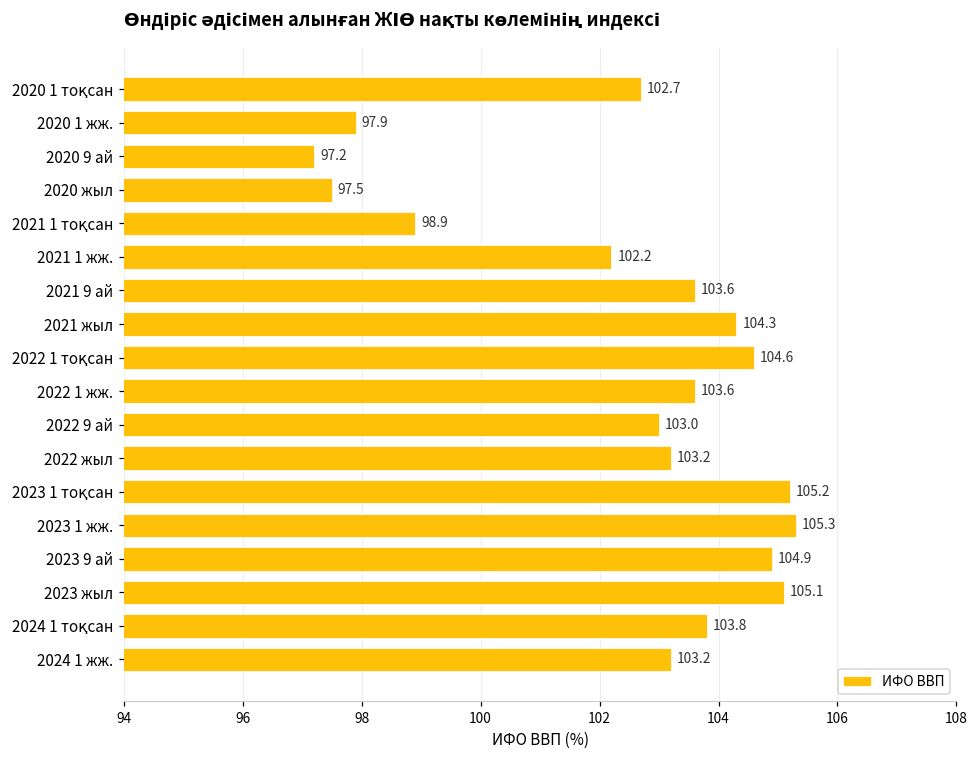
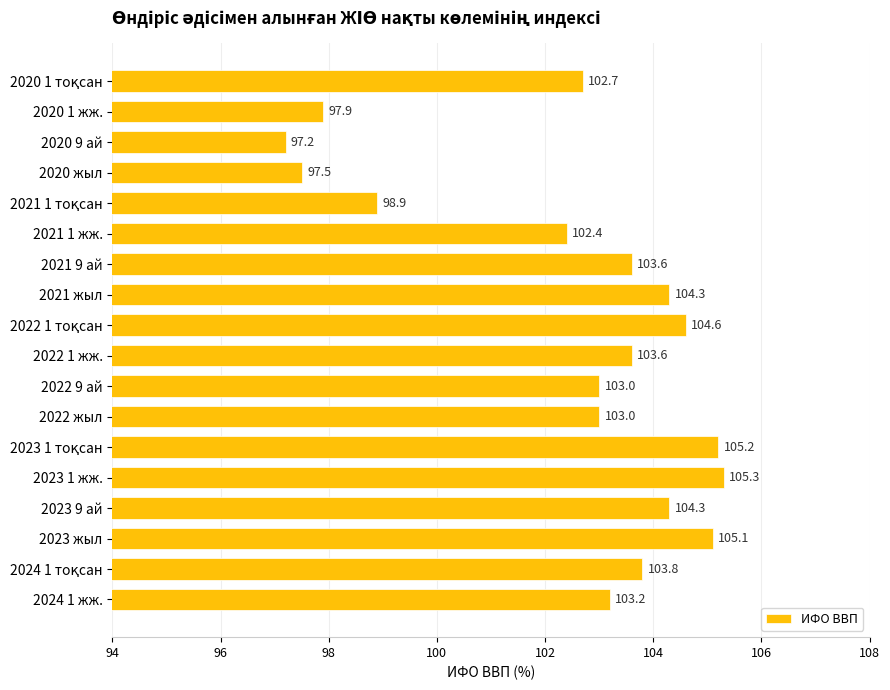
2021 1 жж.: 102.2 -> 102.4
2022 жыл: 103.2 -> 103.0
2023 9 ай: 104.9 -> 104.3
